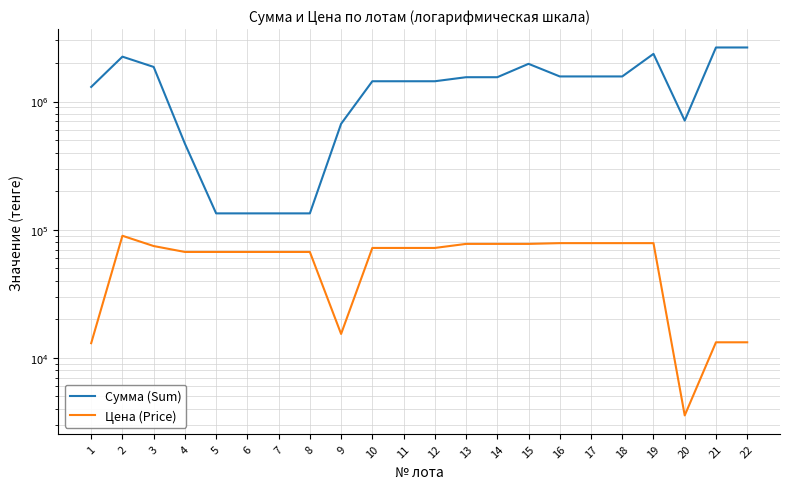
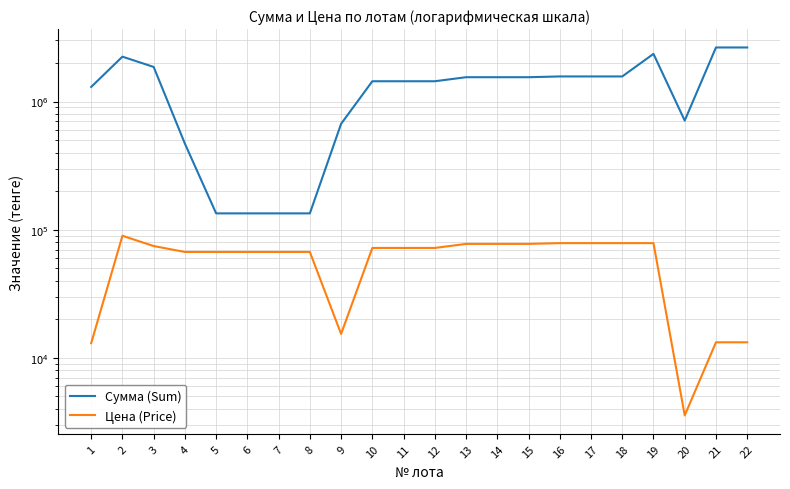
Сумма (Sum), 15: 2000000 -> 1500000
